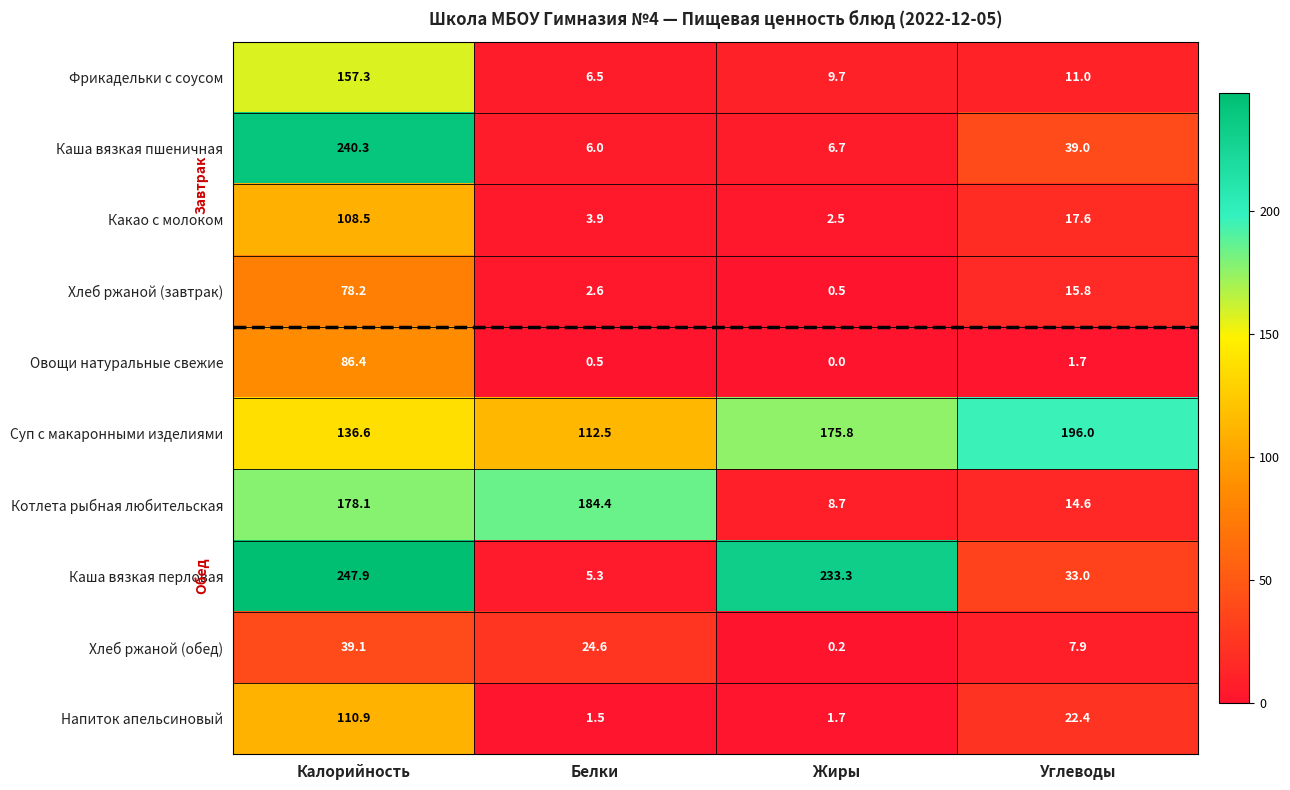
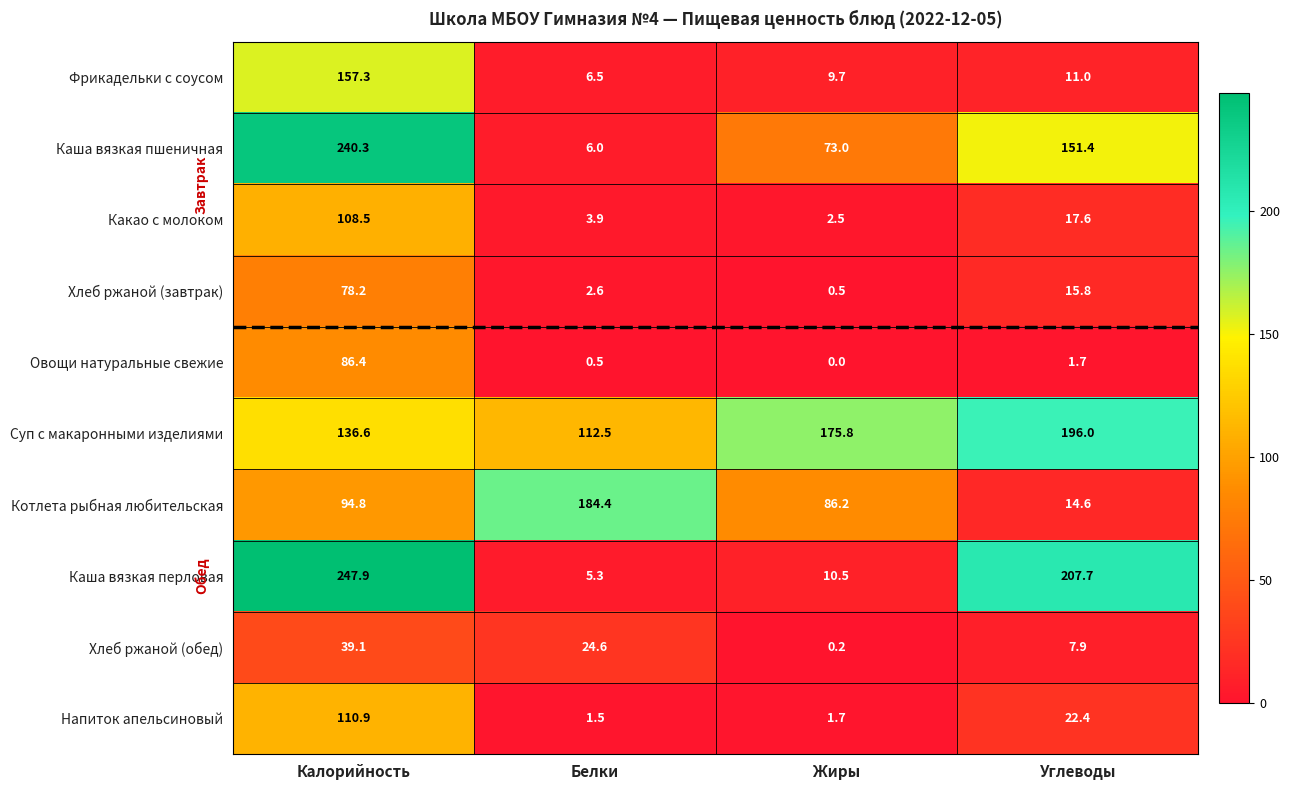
Каша вязкая пшеничная, Жиры: 6.7 -> 73.0
Каша вязкая пшеничная, Углеводы: 39.0 -> 151.4
Котлета рыбная любительская, Калорийность: 178.1 -> 94.8
Котлета рыбная любительская, Жиры: 8.7 -> 86.2
Каша вязкая перловая, Жиры: 233.3 -> 10.5
Каша вязкая перловая, Углеводы: 33.0 -> 207.7
